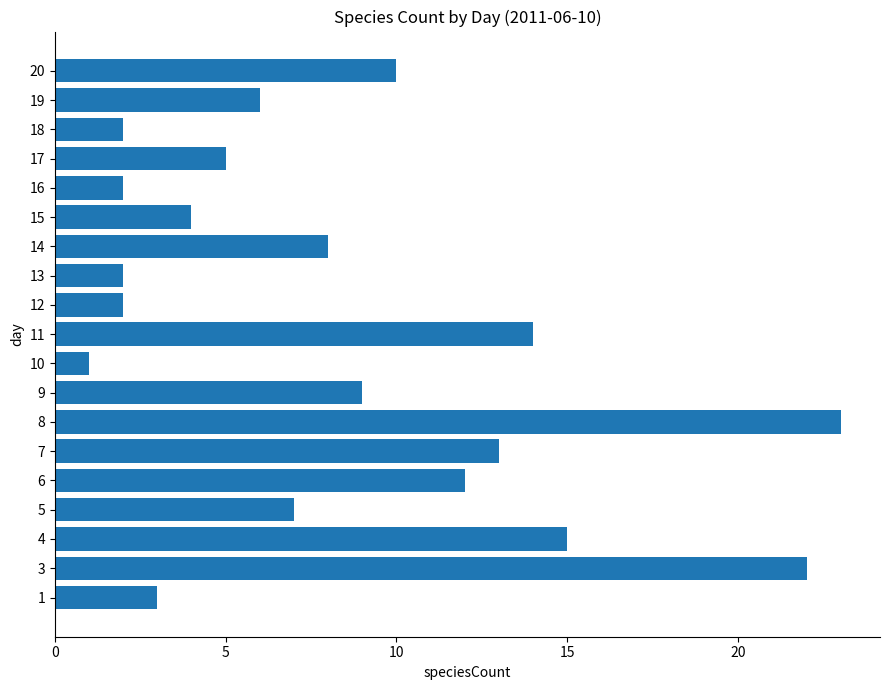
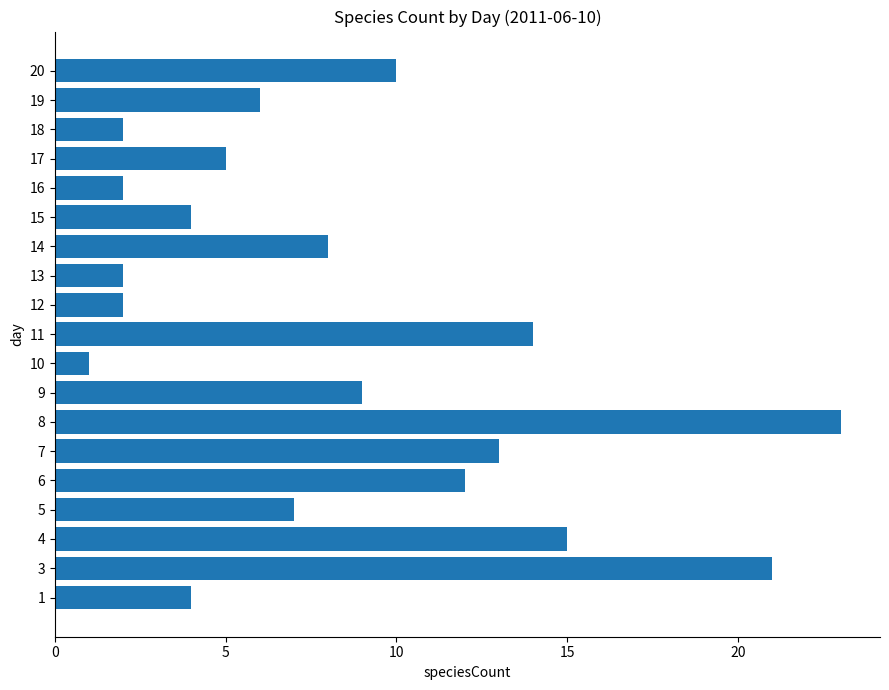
3: 22 -> 21
1: 3 -> 4
